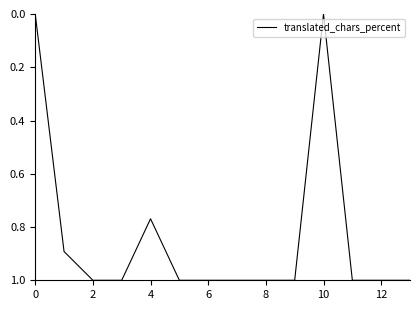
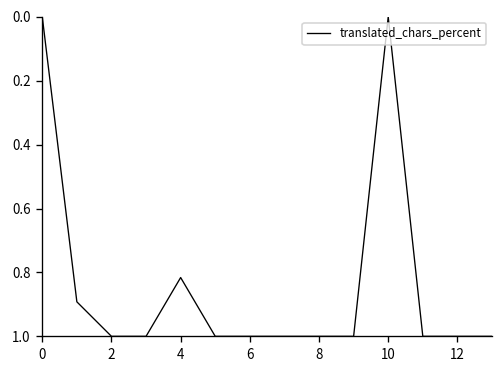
4: 0.77 -> 0.82
